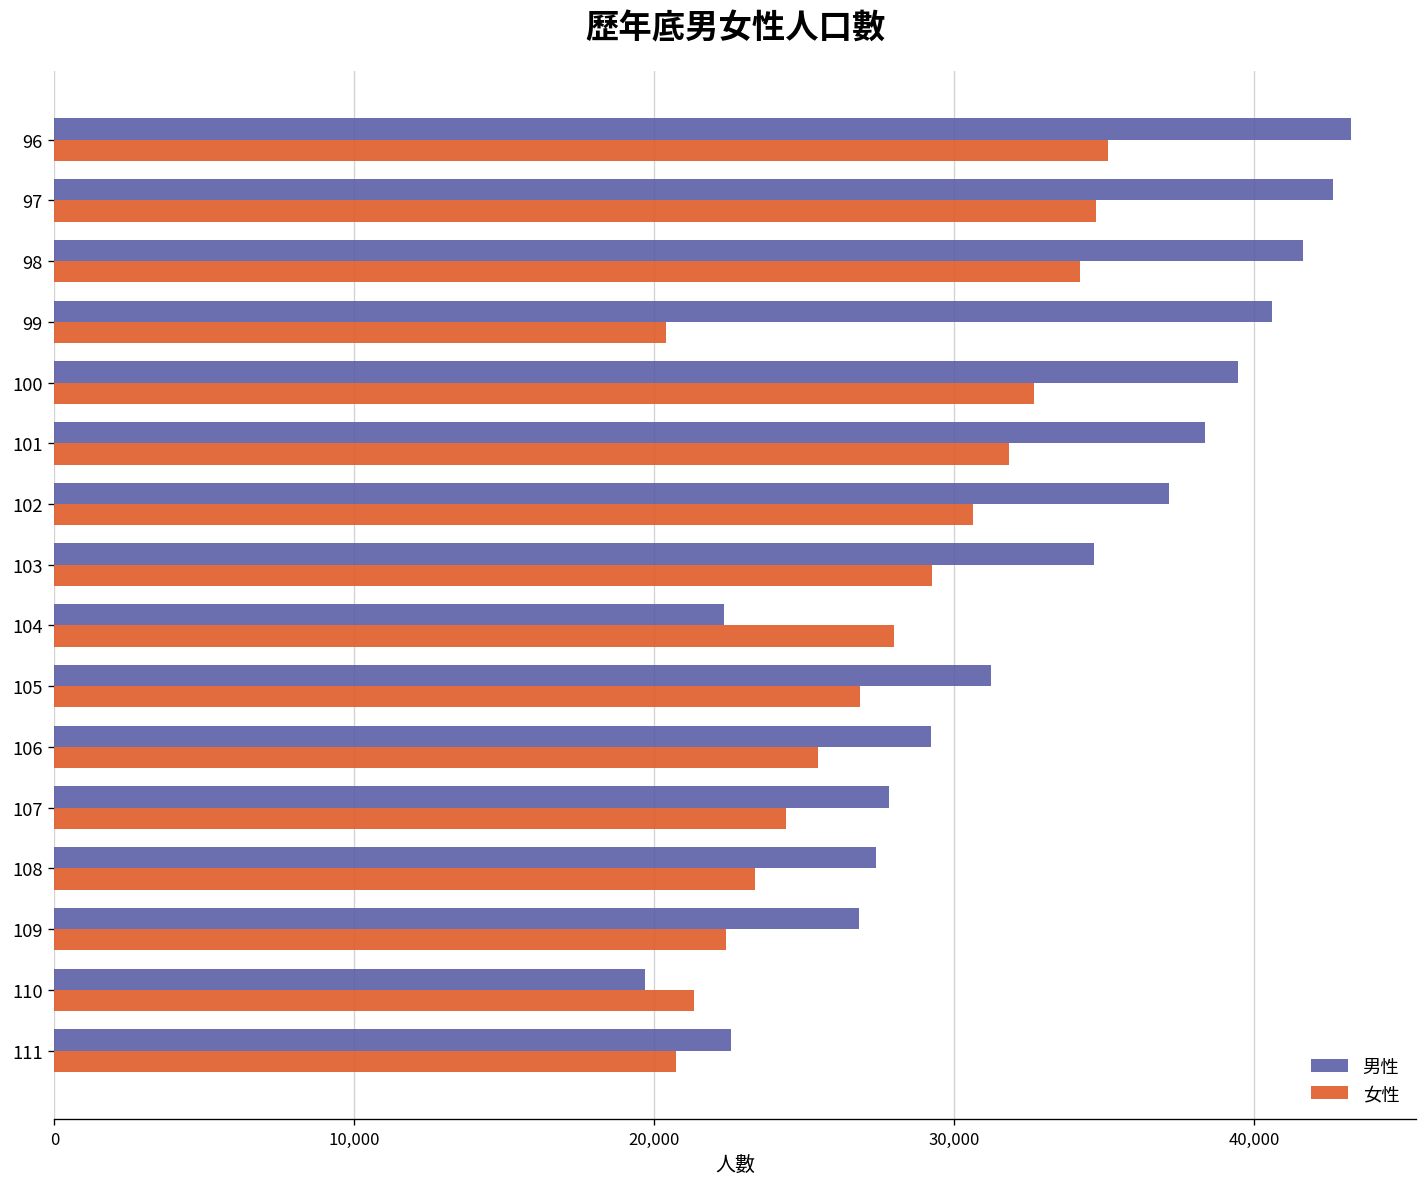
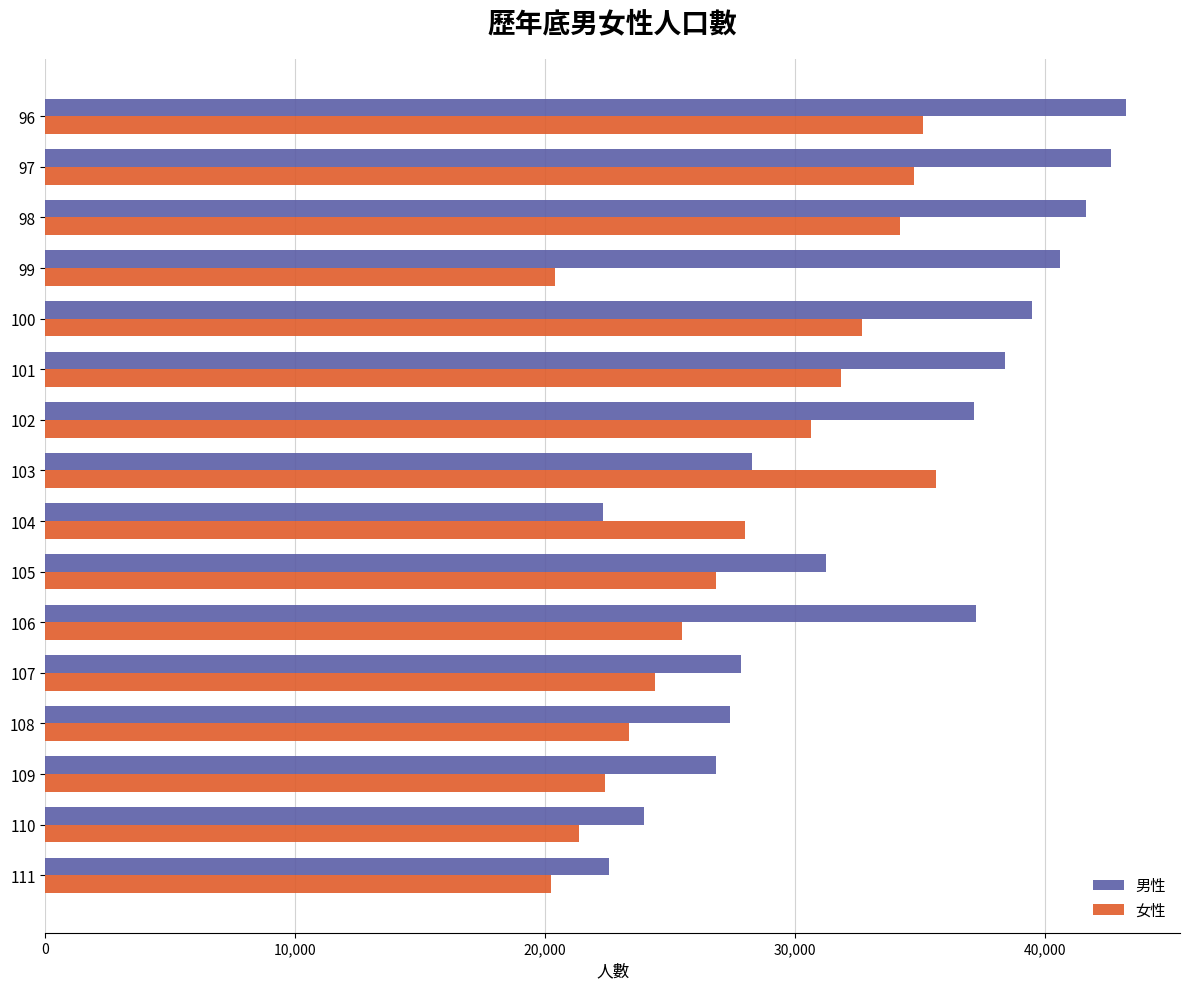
男性, 103: 34,700 -> 28,300
女性, 103: 29,300 -> 35,600
男性, 106: 29,200 -> 37,200
男性, 110: 19,700 -> 24,000
女性, 111: 20,700 -> 20,200
